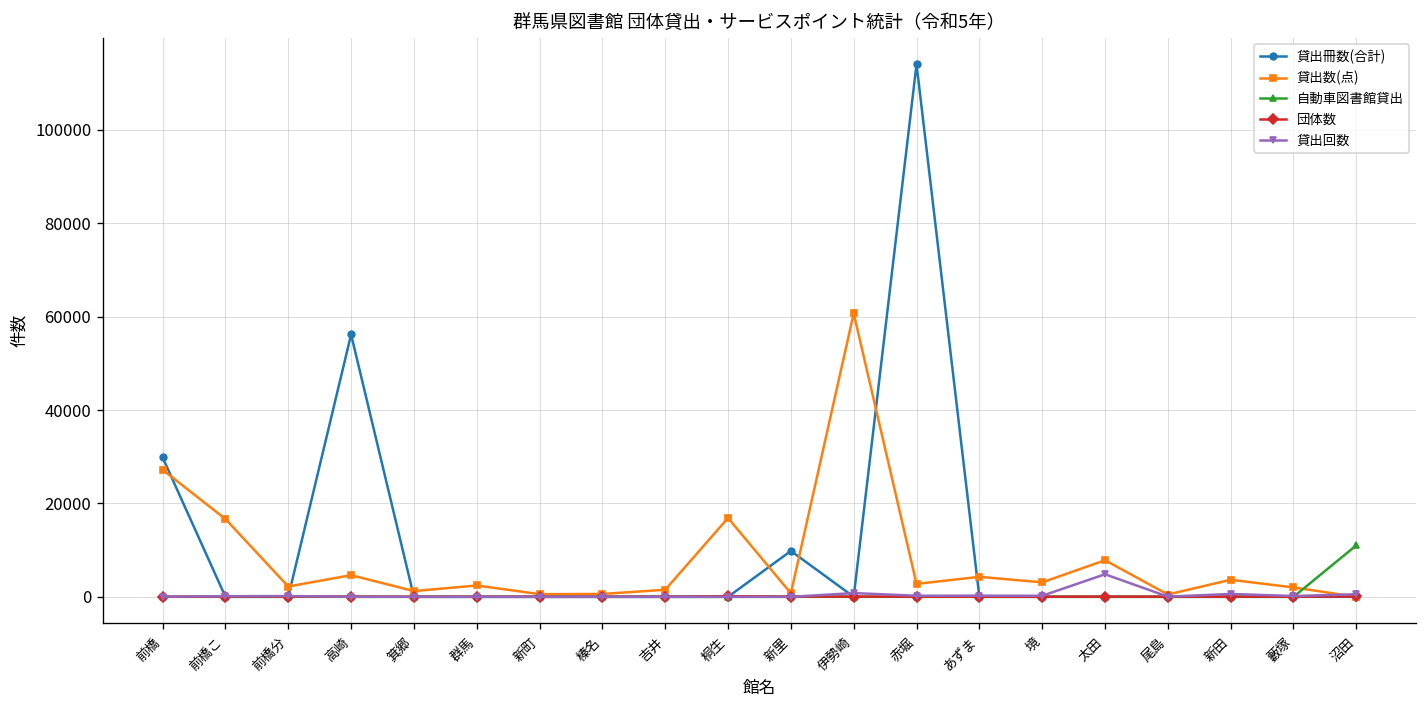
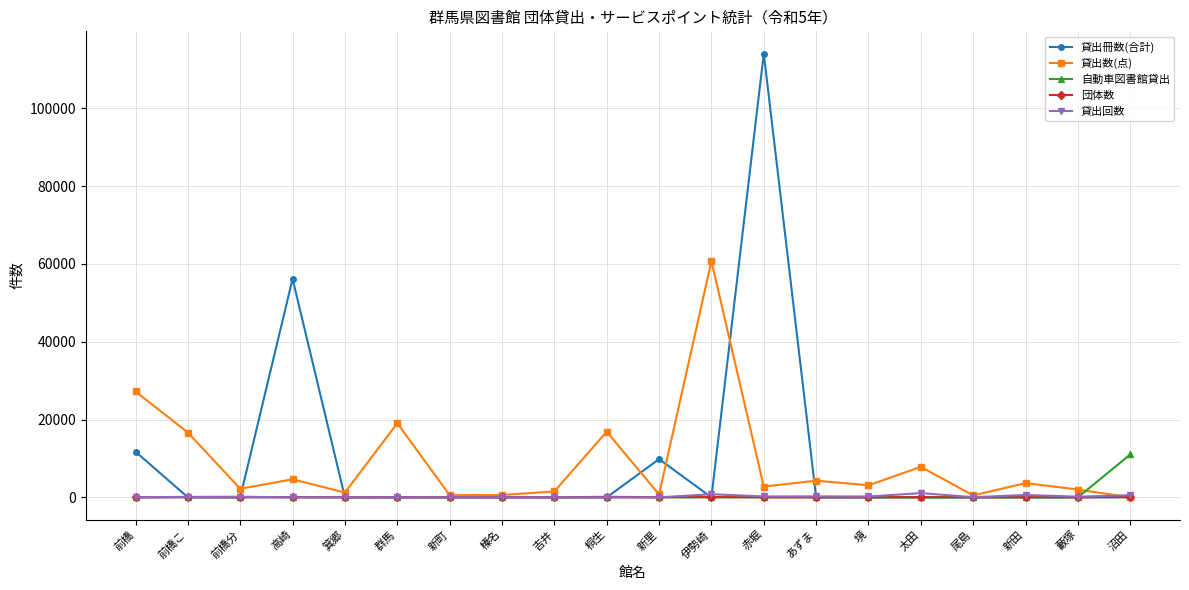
貸出冊数(合計), 前橋: 30000 -> 12000
貸出数(点), 群馬: 2000 -> 19000
貸出回数, 太田: 5000 -> 1000
